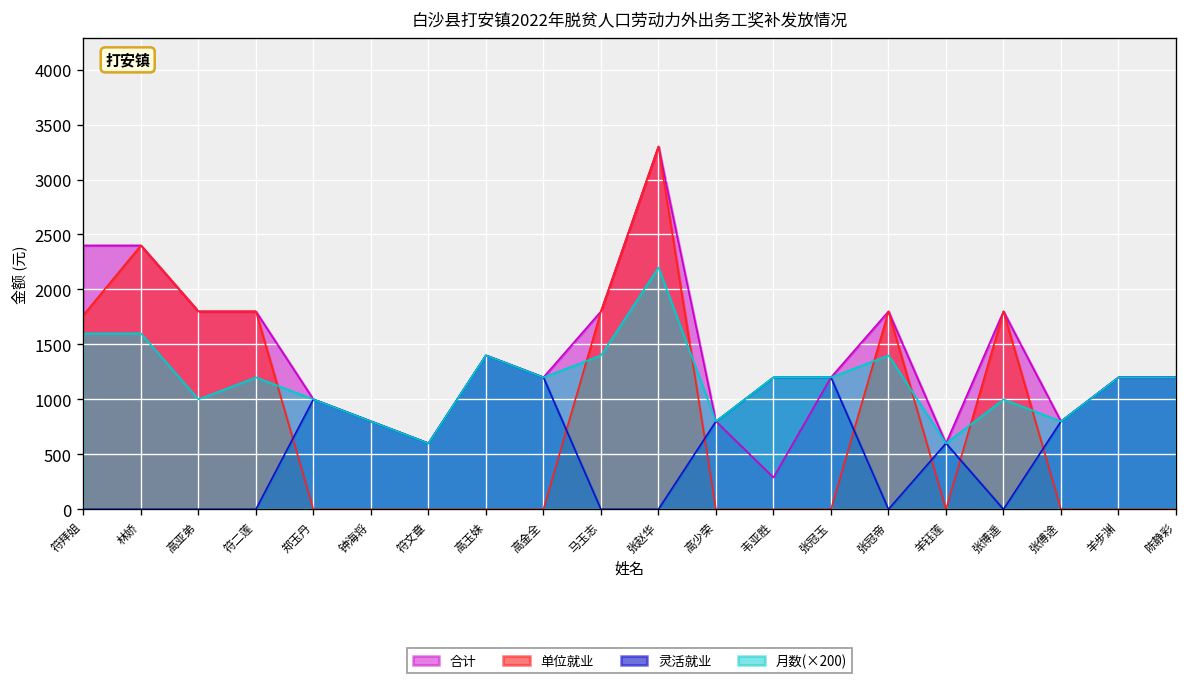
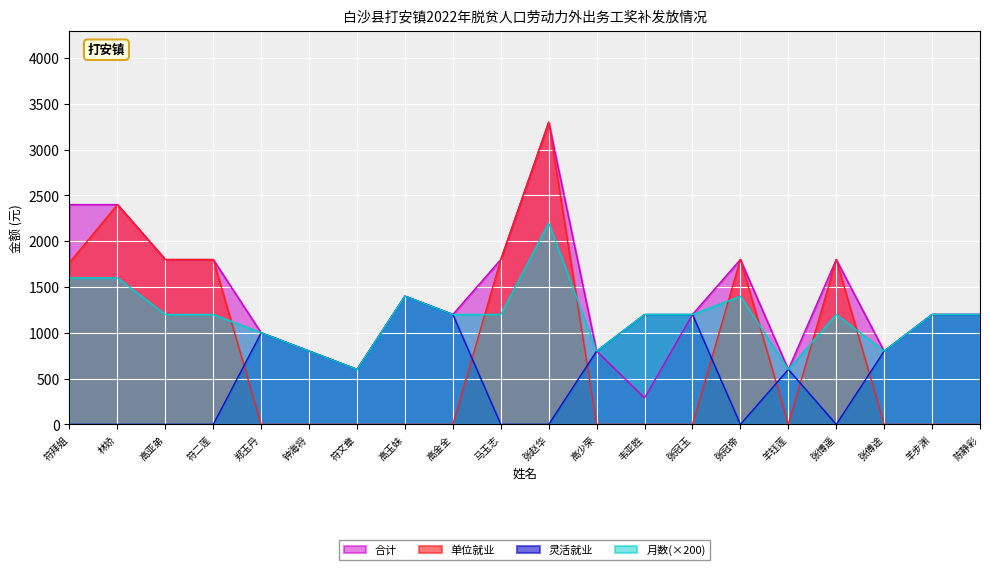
月数(×200), 高亚弟: 1000 -> 1200
月数(×200), 马玉志: 1400 -> 1200
月数(×200), 张博遥: 1000 -> 1200
